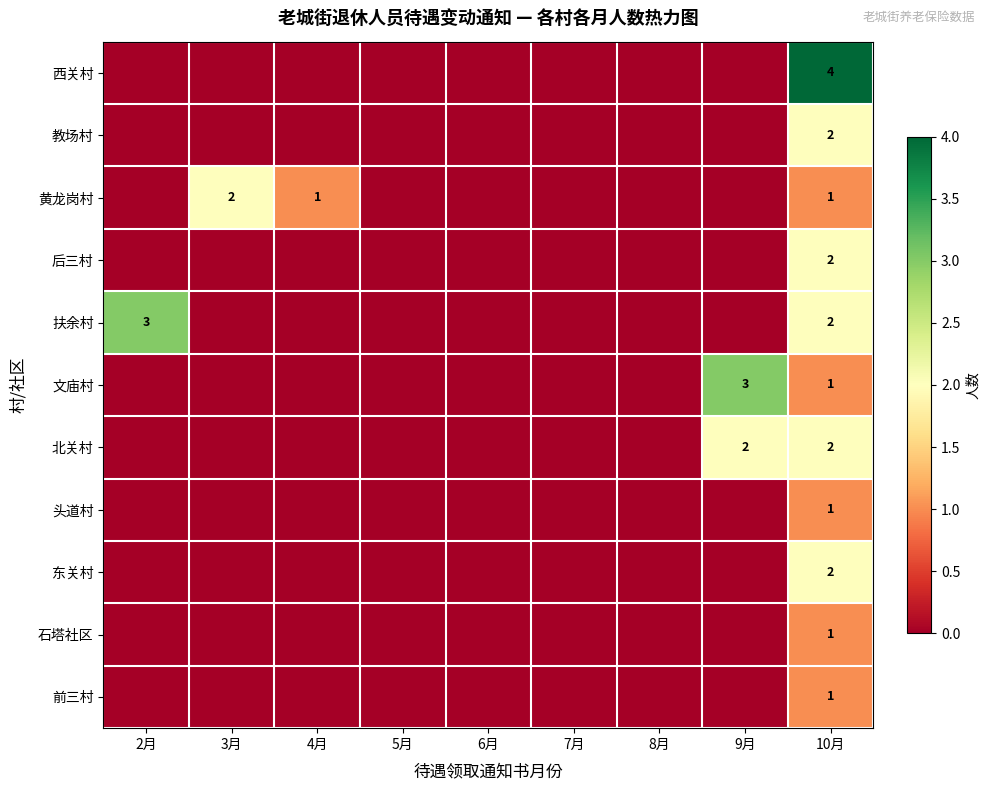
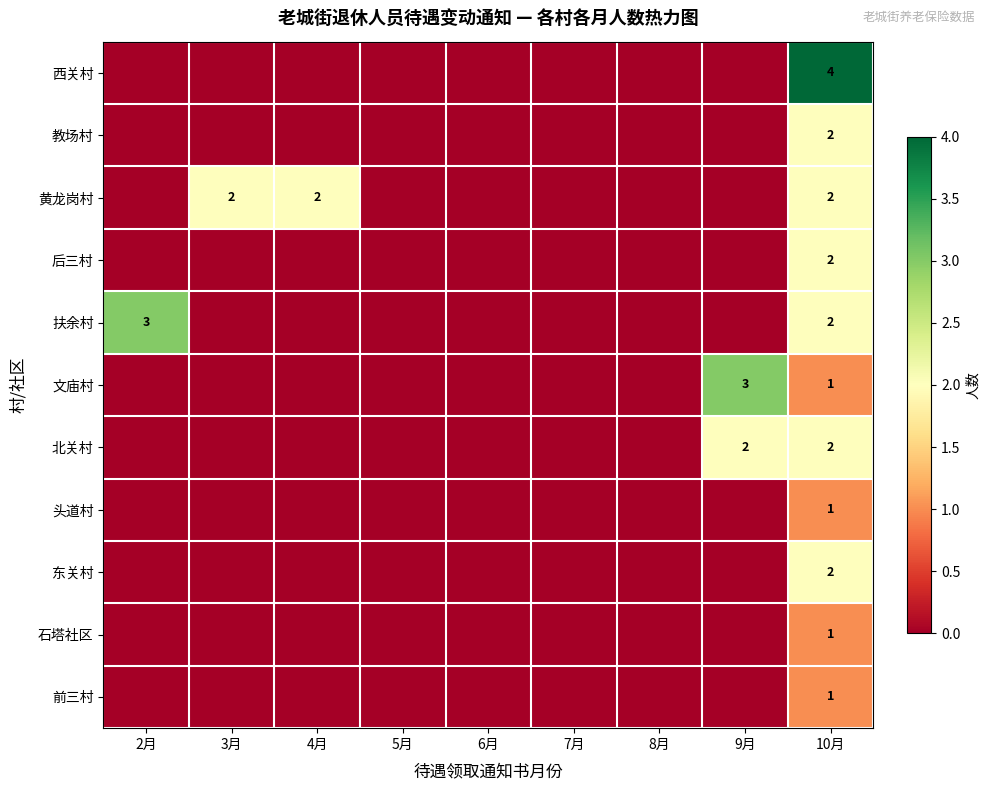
黄龙岗村, 4月: 1 -> 2
黄龙岗村, 10月: 1 -> 2
